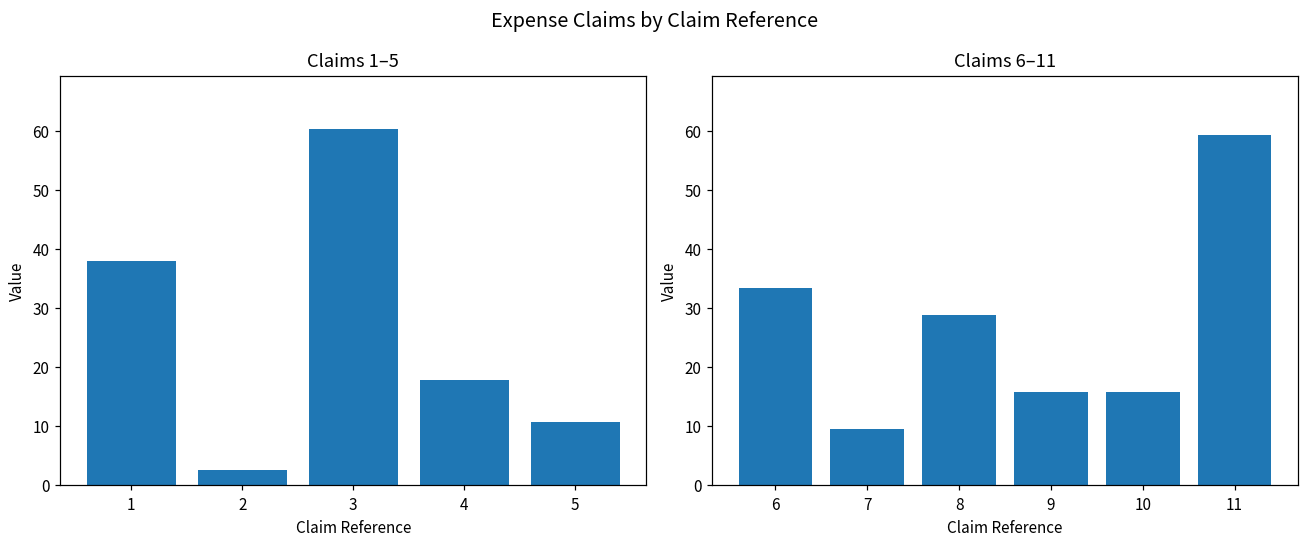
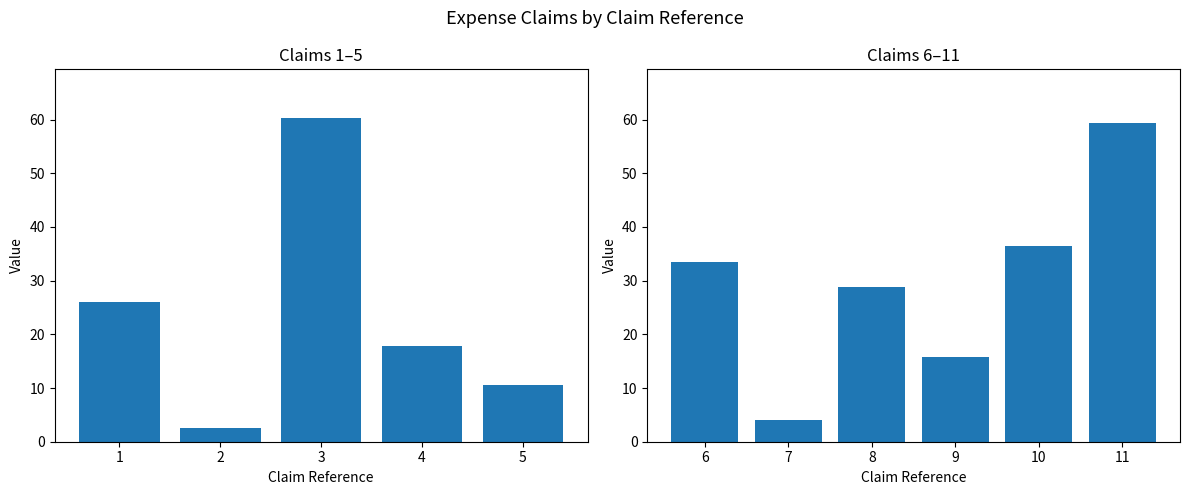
Claims 1–5, 1: 38 -> 26
Claims 6–11, 7: 10 -> 4
Claims 6–11, 10: 16 -> 36
